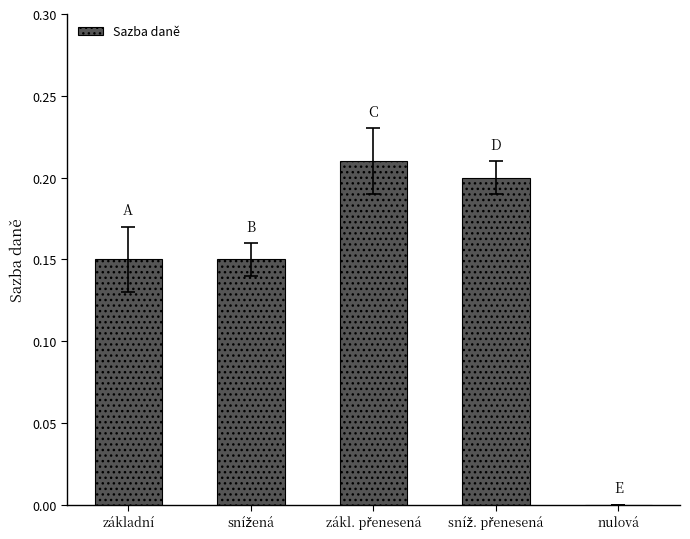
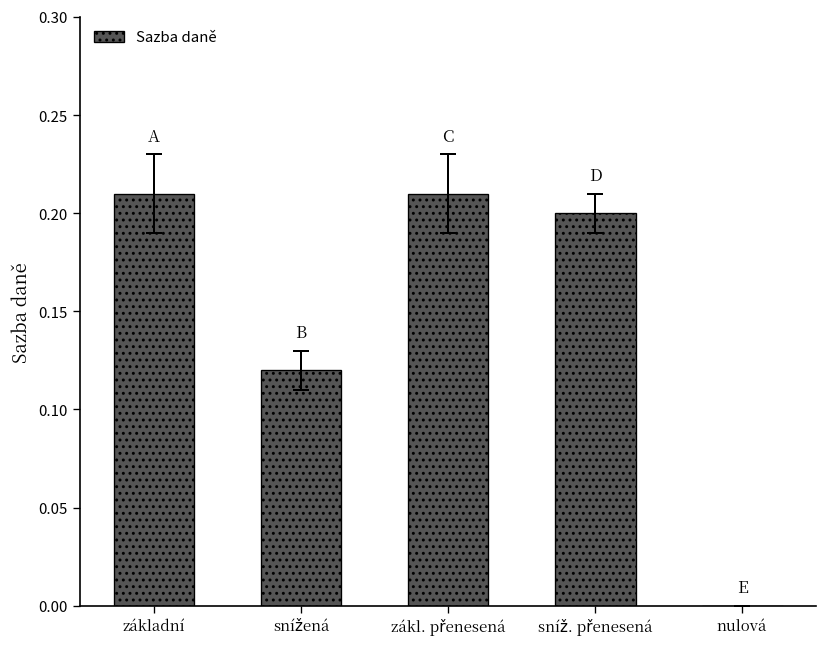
Sazba daně, základní: 0.15 -> 0.21
Sazba daně, snížená: 0.15 -> 0.12
